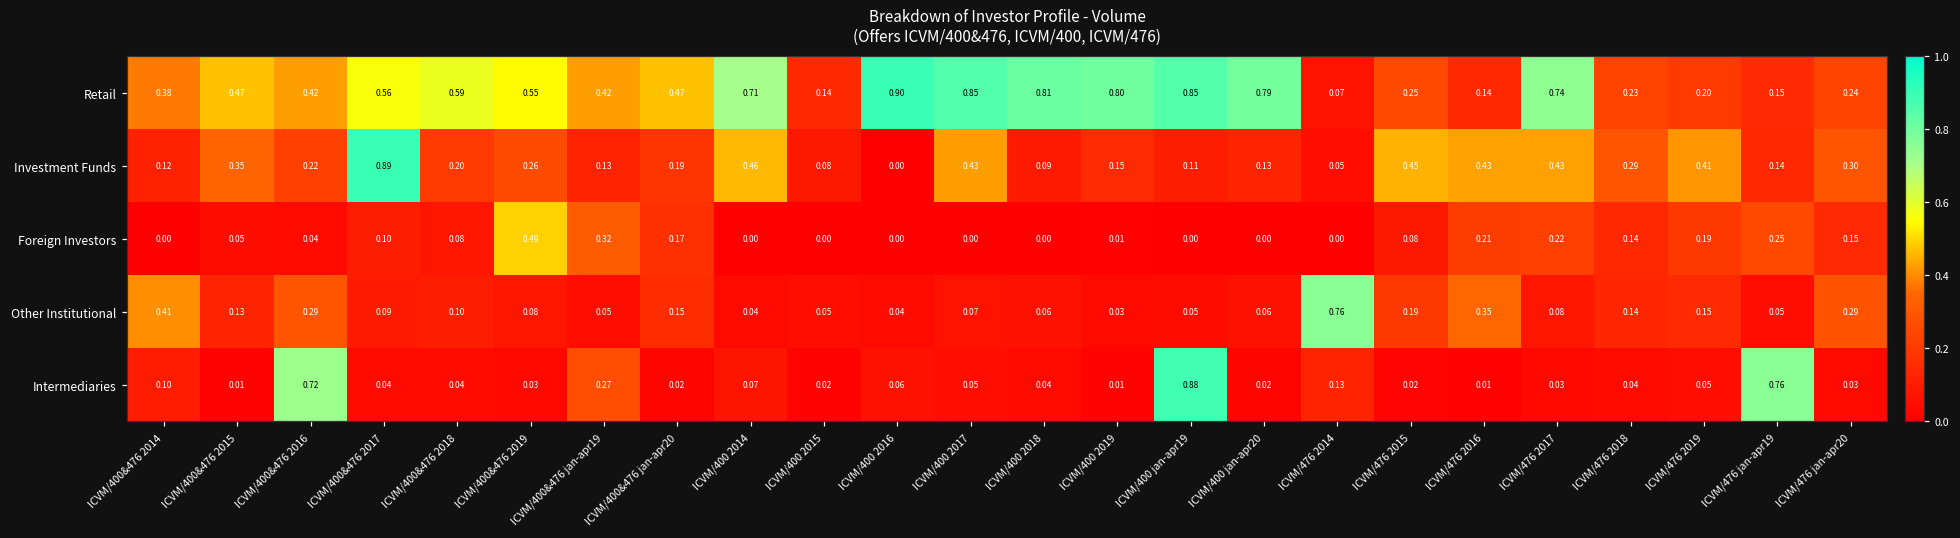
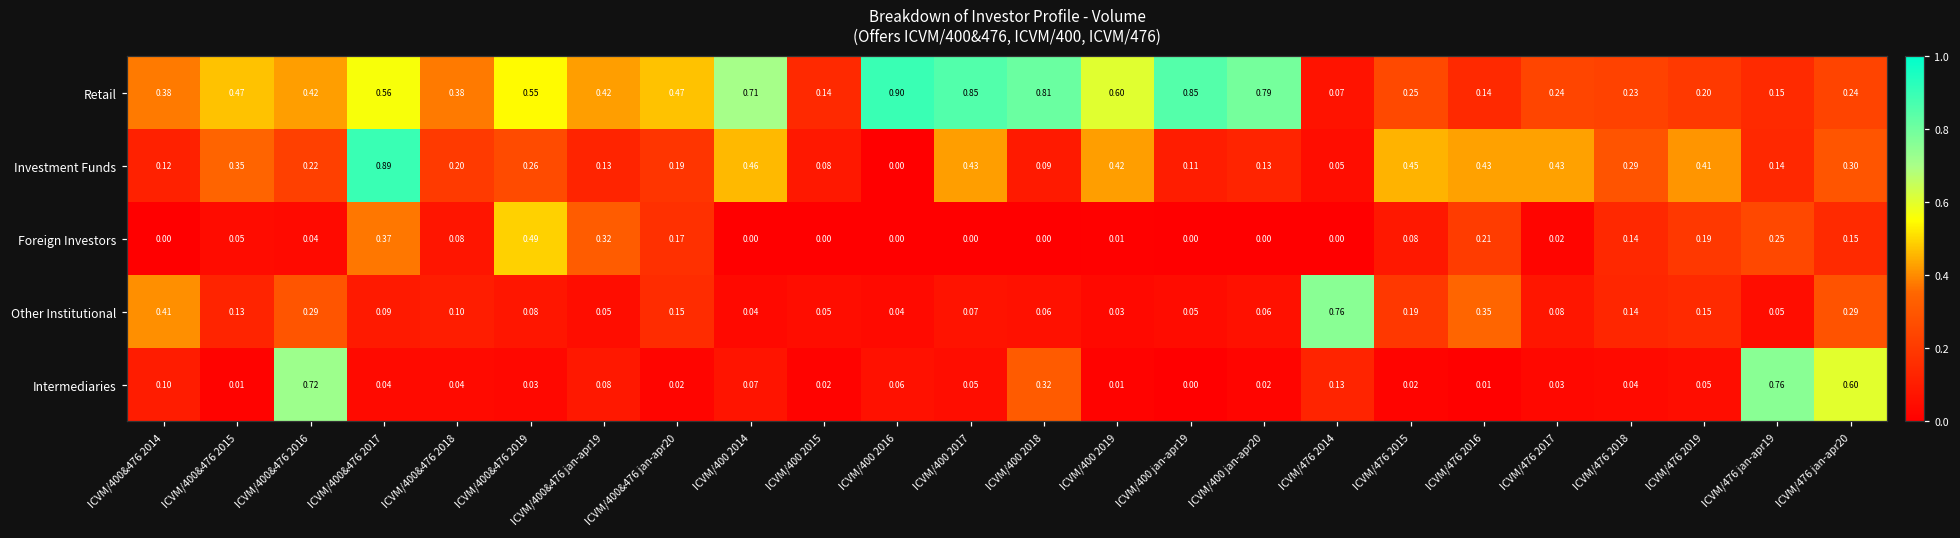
Retail, ICVM/400&476 2018: 0.59 -> 0.38
Retail, ICVM/400 2019: 0.80 -> 0.60
Retail, ICVM/476 2017: 0.74 -> 0.24
Investment Funds, ICVM/400 2019: 0.15 -> 0.42
Foreign Investors, ICVM/400&476 2017: 0.10 -> 0.37
Foreign Investors, ICVM/476 2017: 0.22 -> 0.02
Intermediaries, ICVM/400&476 jan-apr19: 0.27 -> 0.08
Intermediaries, ICVM/400 2018: 0.04 -> 0.32
Intermediaries, ICVM/400 jan-apr19: 0.88 -> 0.00
Intermediaries, ICVM/476 jan-apr20: 0.03 -> 0.60
